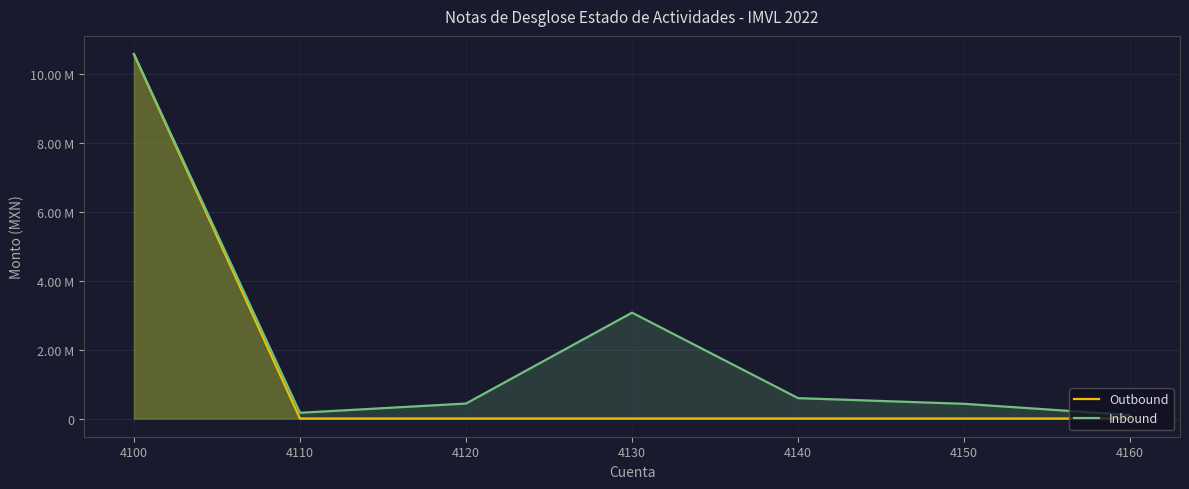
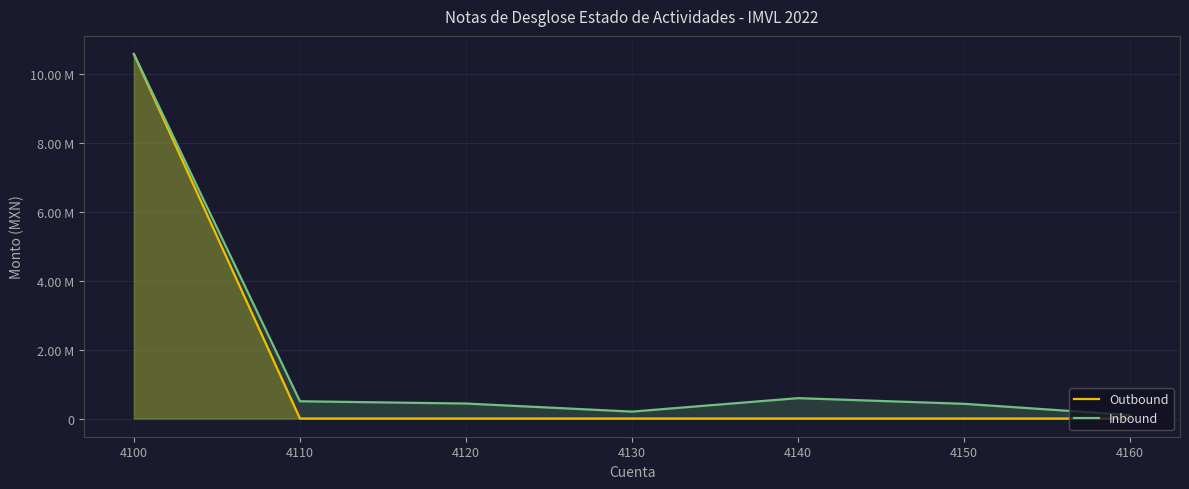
Inbound, 4110: 200000 -> 500000
Inbound, 4130: 3100000 -> 200000
